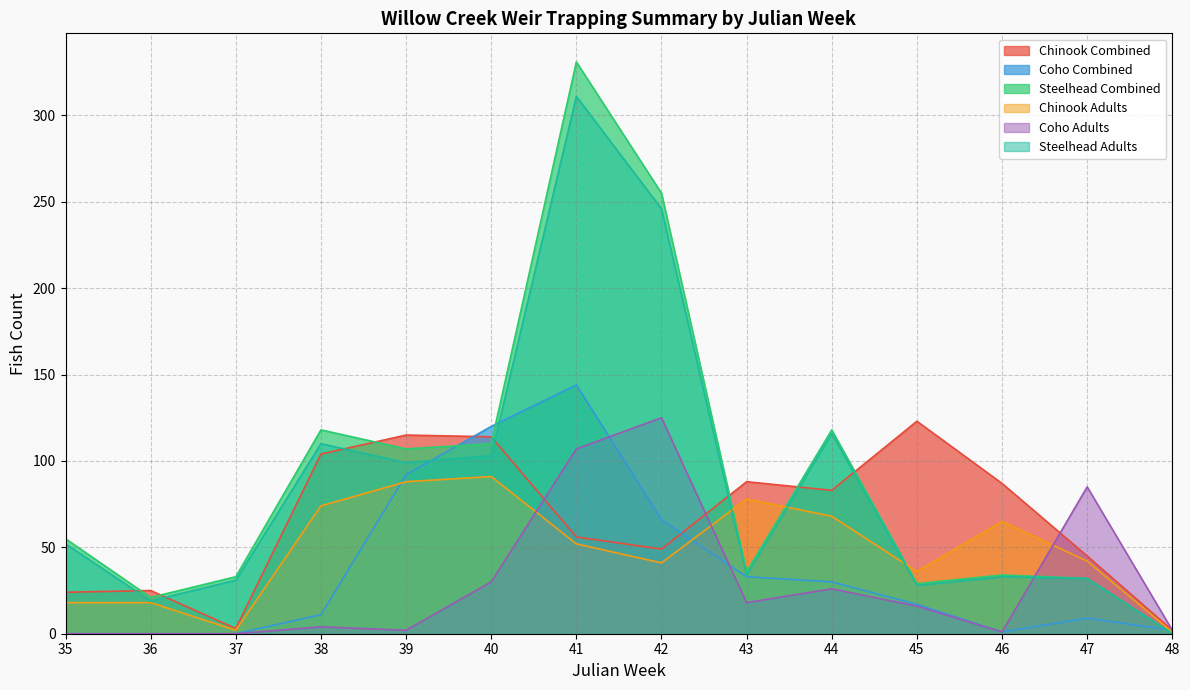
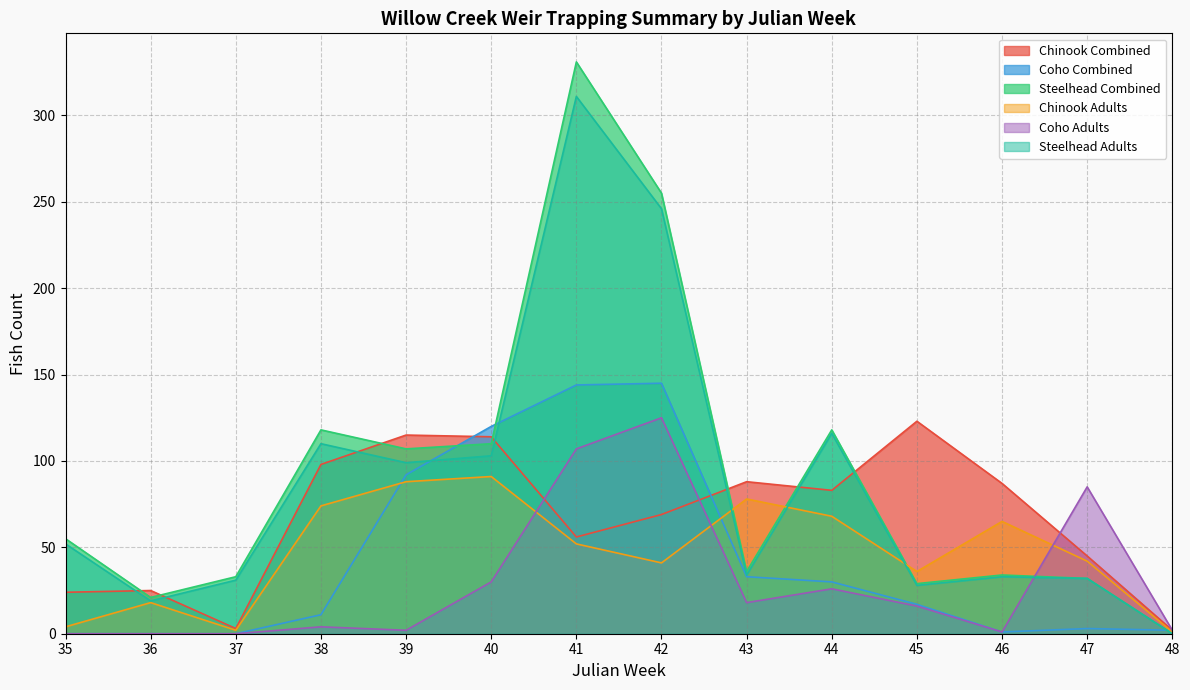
Chinook Adults, 35: 18 -> 4
Chinook Combined, 38: 104 -> 98
Chinook Combined, 42: 49 -> 69
Coho Combined, 42: 66 -> 145
Coho Combined, 47: 9 -> 3
